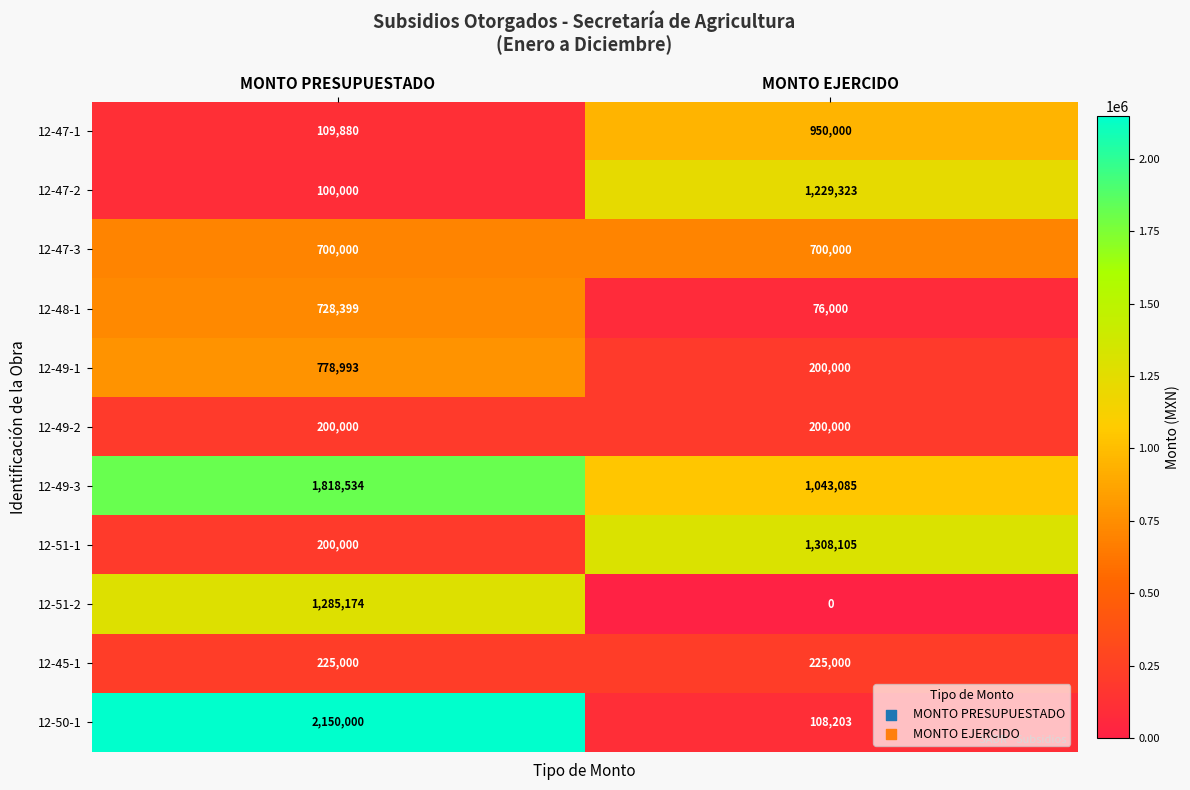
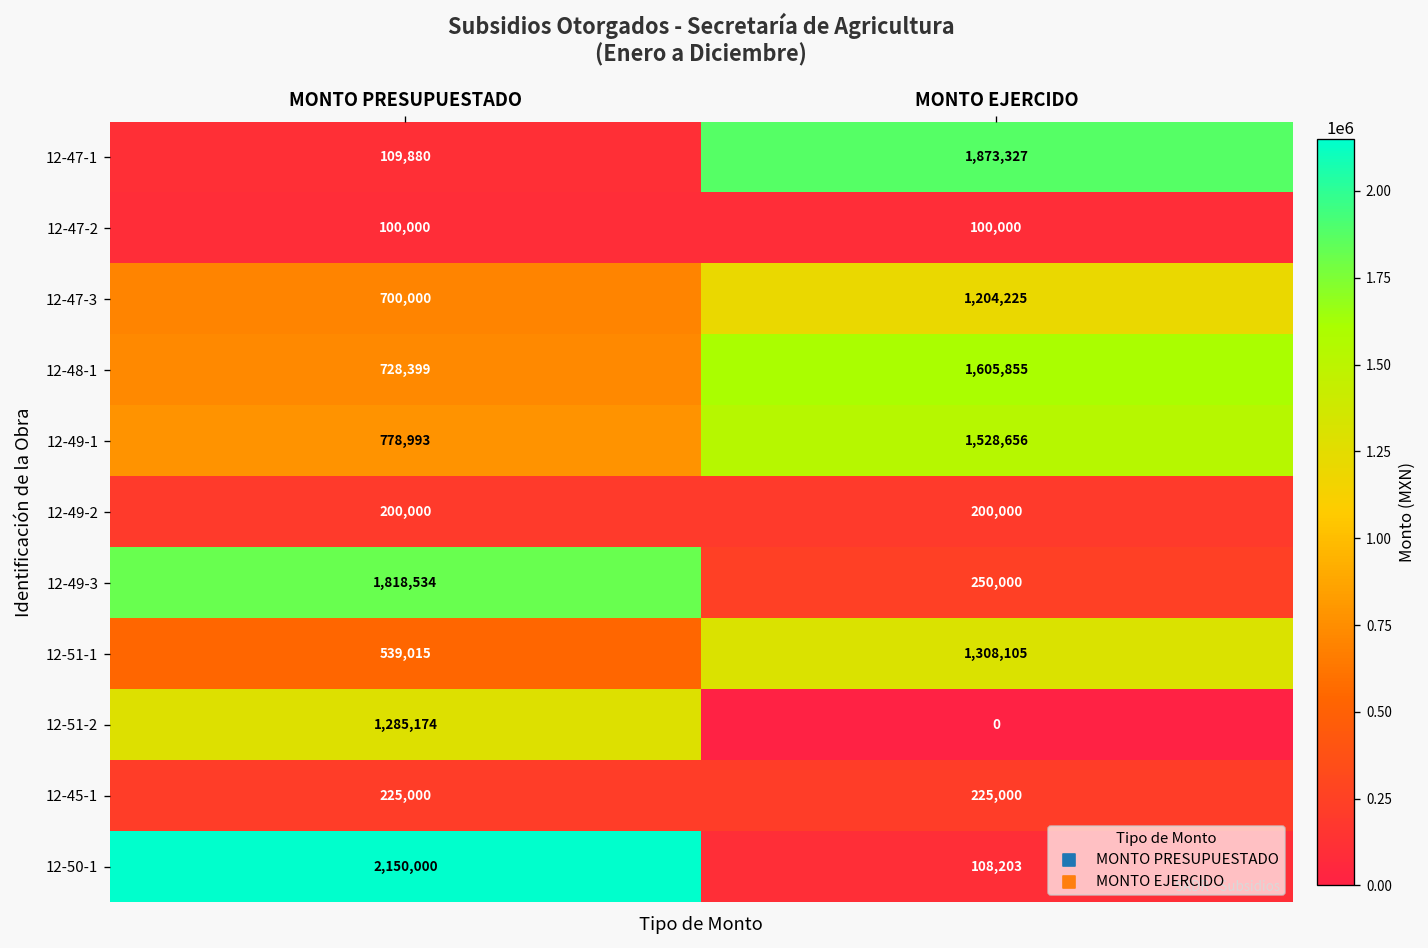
12-47-1, MONTO EJERCIDO: 950,000 -> 1,873,327
12-47-2, MONTO EJERCIDO: 1,229,323 -> 100,000
12-47-3, MONTO EJERCIDO: 700,000 -> 1,204,225
12-48-1, MONTO EJERCIDO: 76,000 -> 1,605,855
12-49-1, MONTO EJERCIDO: 200,000 -> 1,528,656
12-49-3, MONTO EJERCIDO: 1,043,085 -> 250,000
12-51-1, MONTO PRESUPUESTADO: 200,000 -> 539,015
